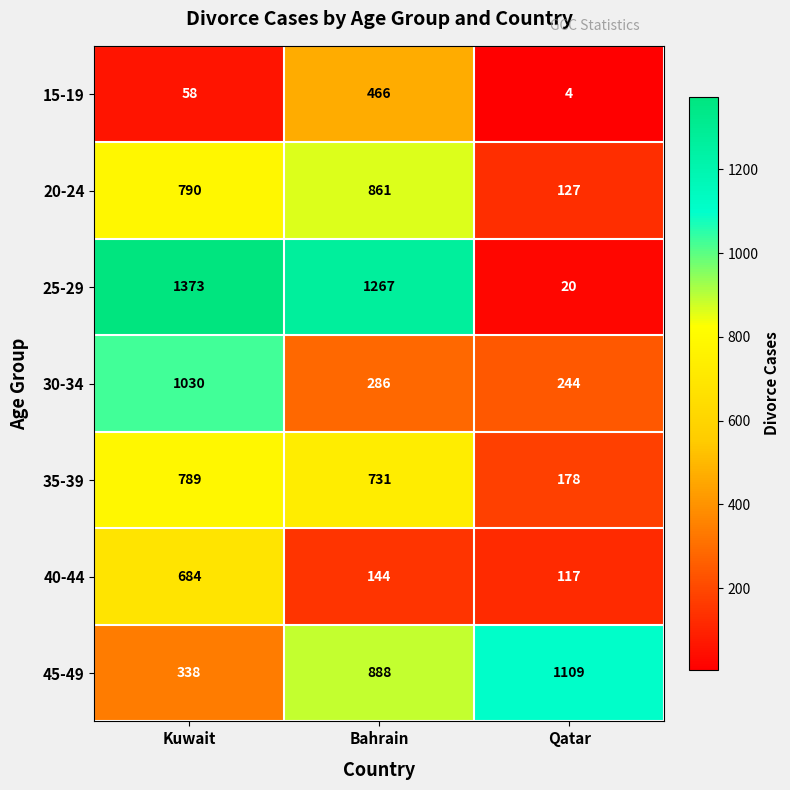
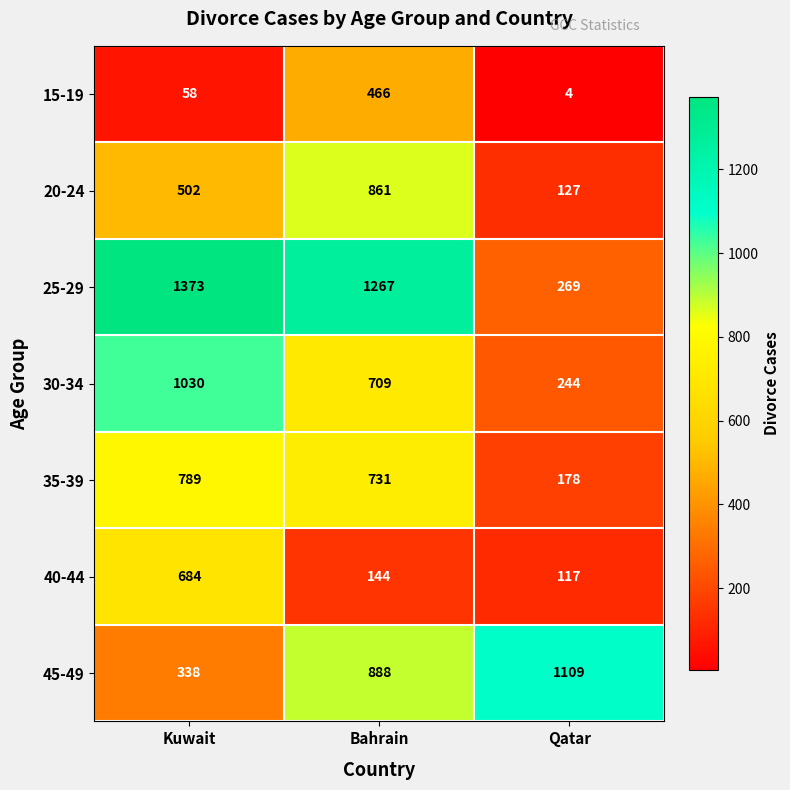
20-24, Kuwait: 790 -> 502
25-29, Qatar: 20 -> 269
30-34, Bahrain: 286 -> 709
